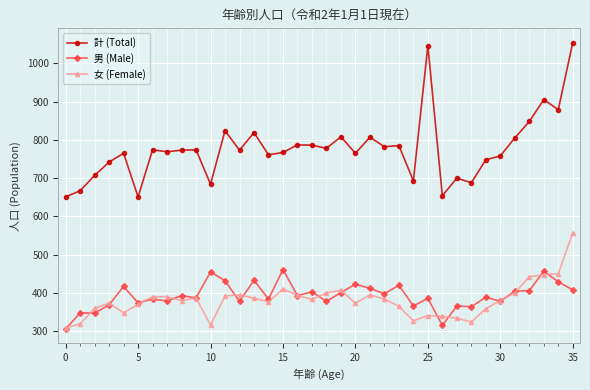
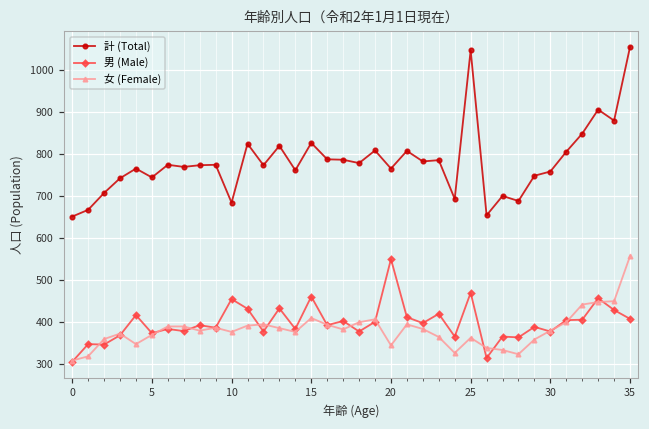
計 (Total), 5: 650 -> 740
女 (Female), 10: 320 -> 380
計 (Total), 15: 770 -> 830
男 (Male), 20: 420 -> 550
女 (Female), 20: 370 -> 350
男 (Male), 25: 390 -> 470
女 (Female), 25: 340 -> 360
